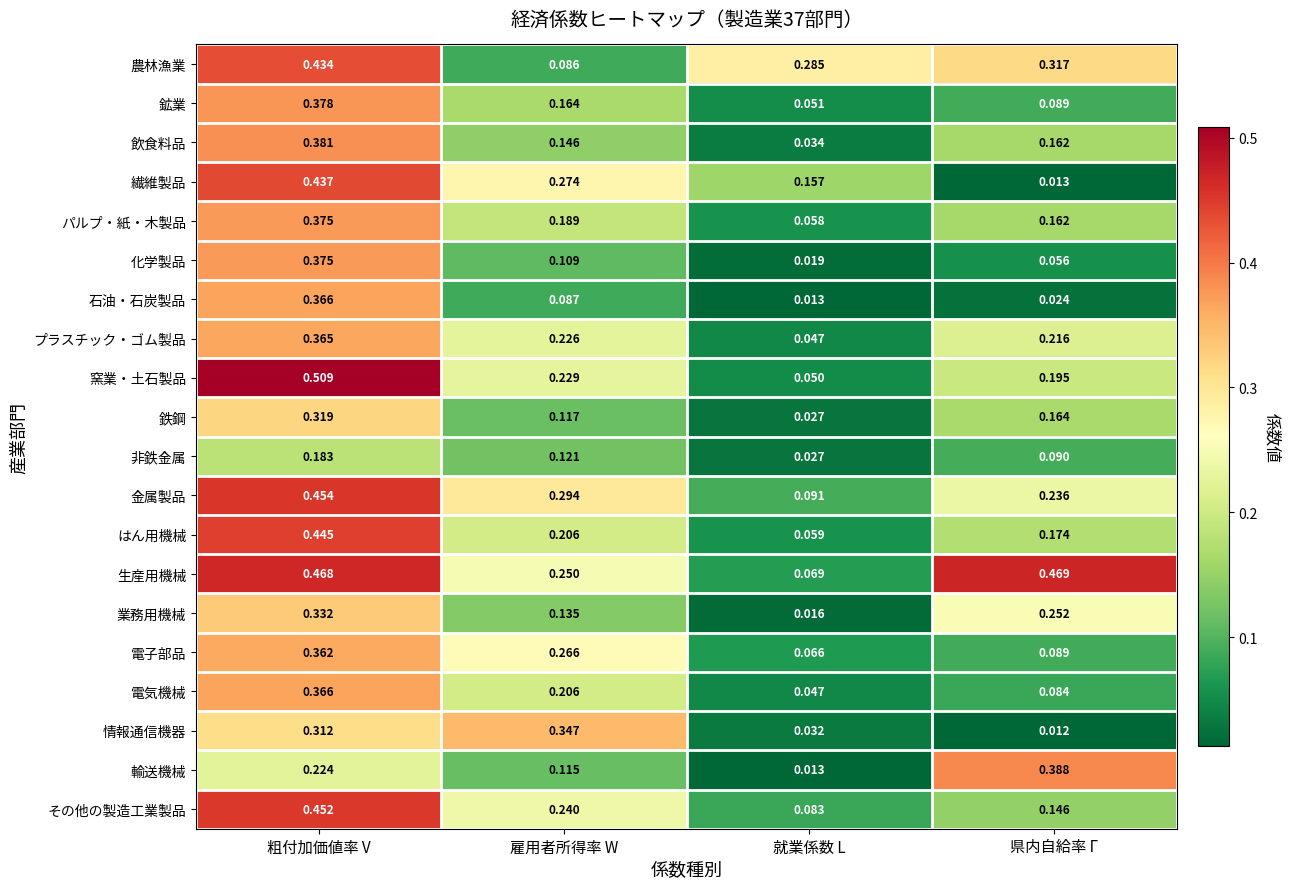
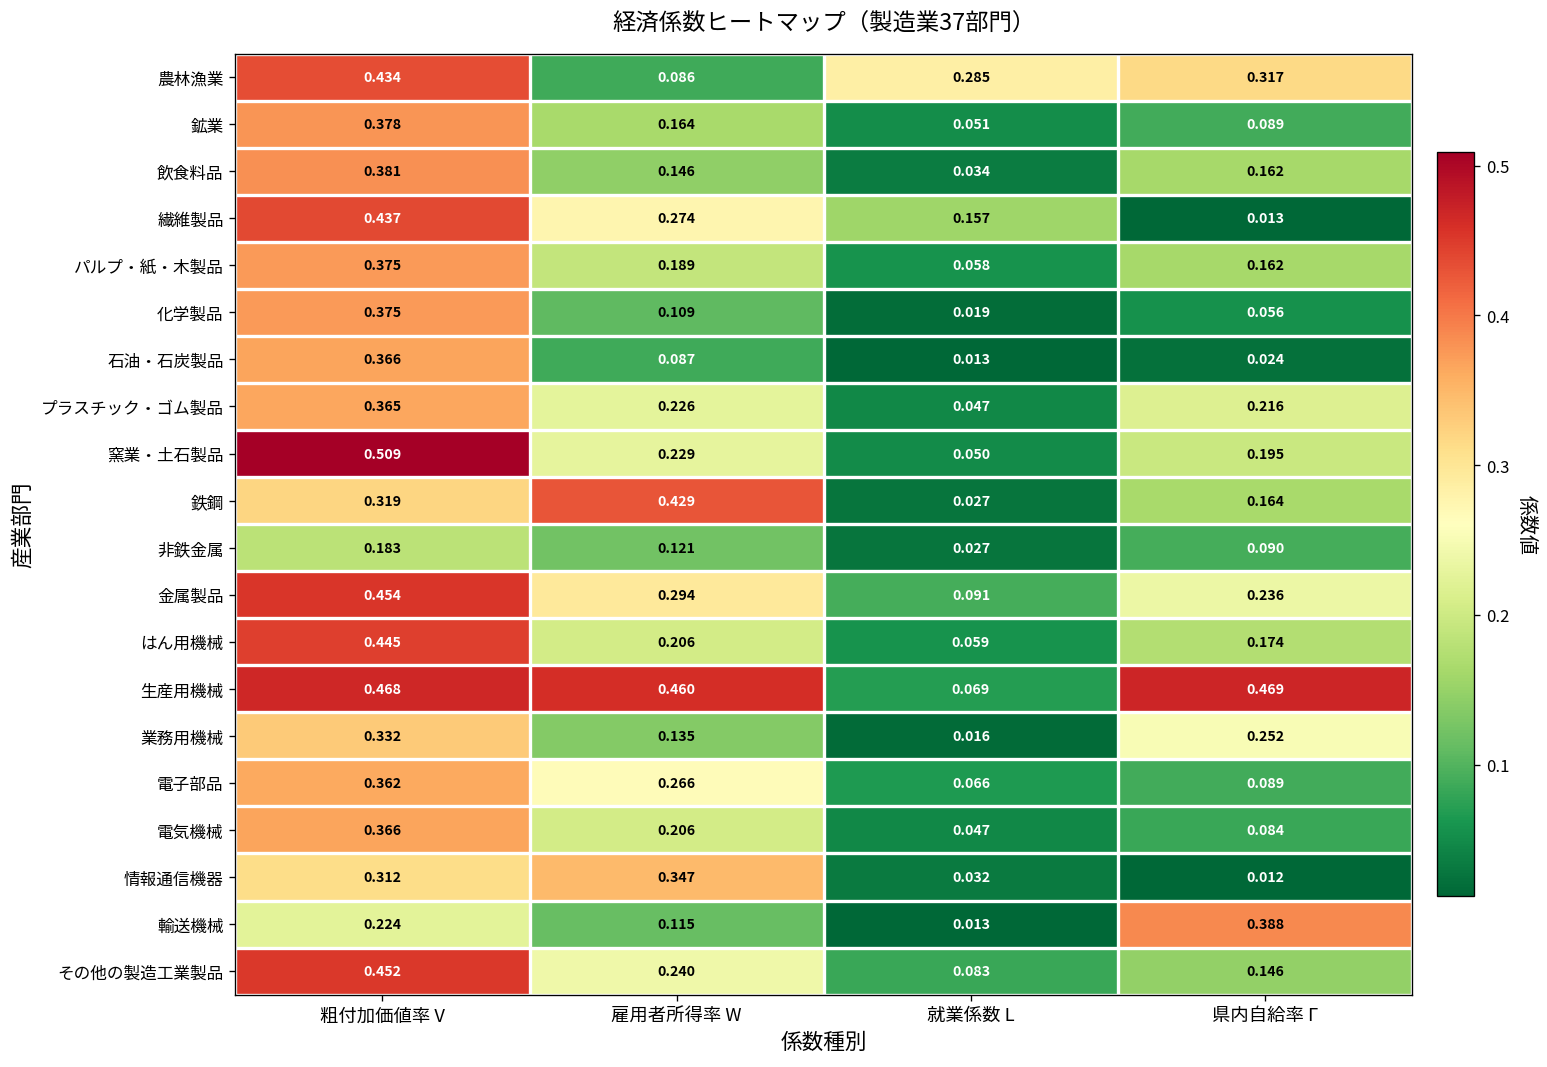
鉄鋼, 雇用者所得率 W: 0.117 -> 0.429
生産用機械, 雇用者所得率 W: 0.250 -> 0.460
